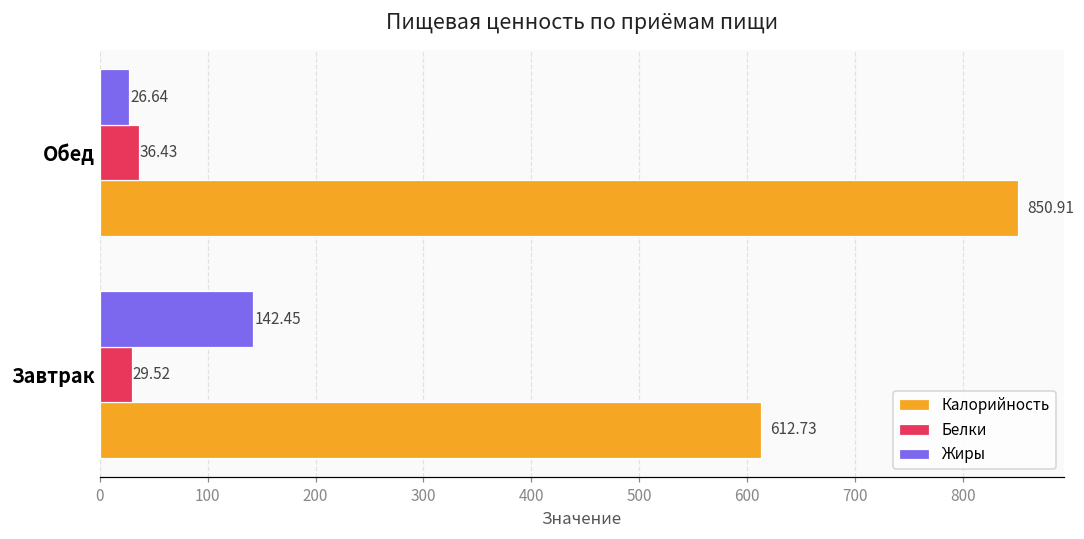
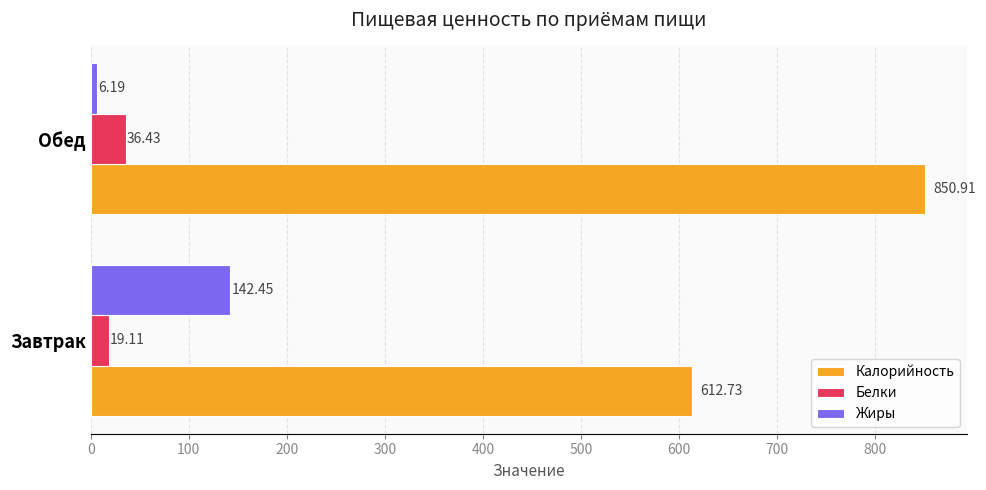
Жиры, Обед: 26.64 -> 6.19
Белки, Завтрак: 29.52 -> 19.11
